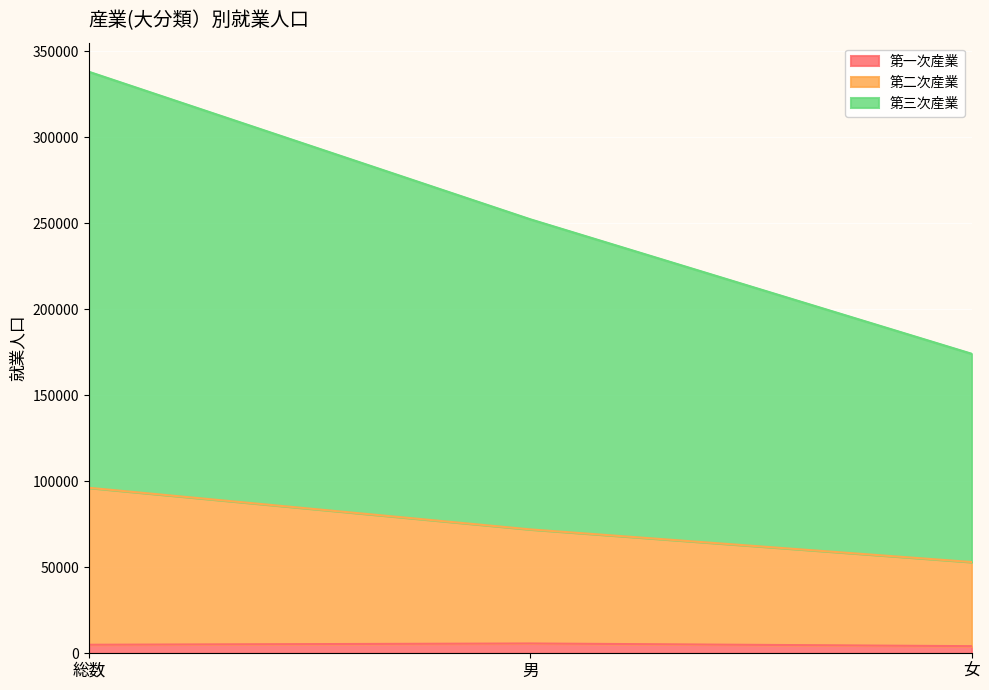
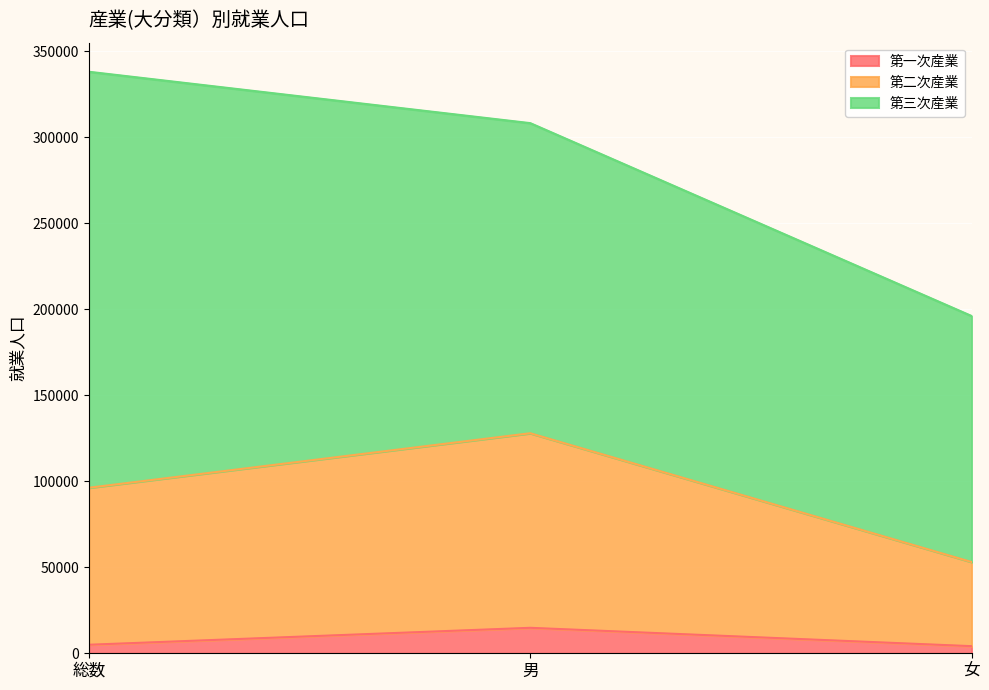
第一次産業, 男: 6000 -> 15000
第二次産業, 男: 66000 -> 113000
第三次産業, 女: 121000 -> 143000
